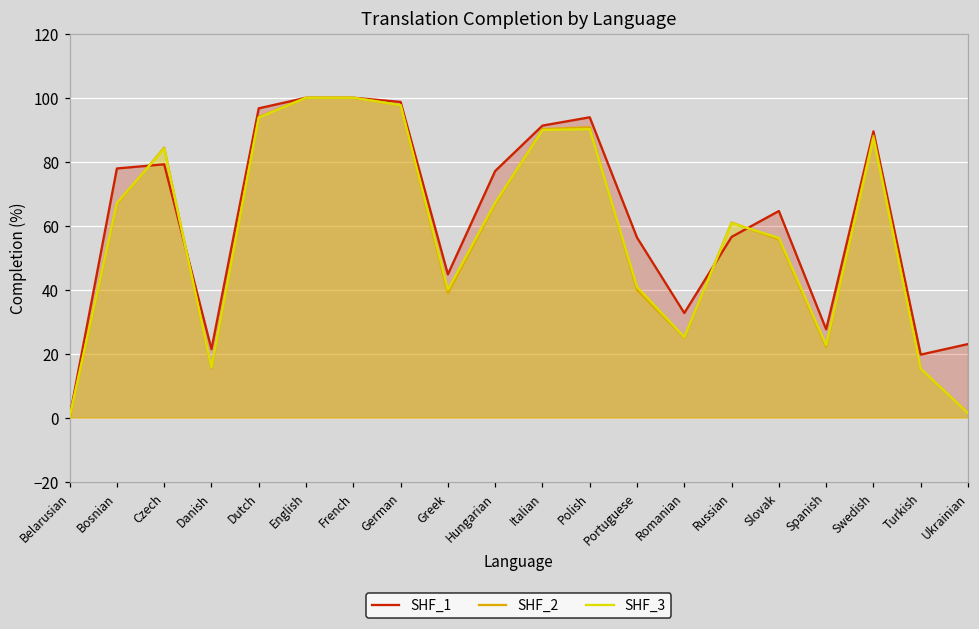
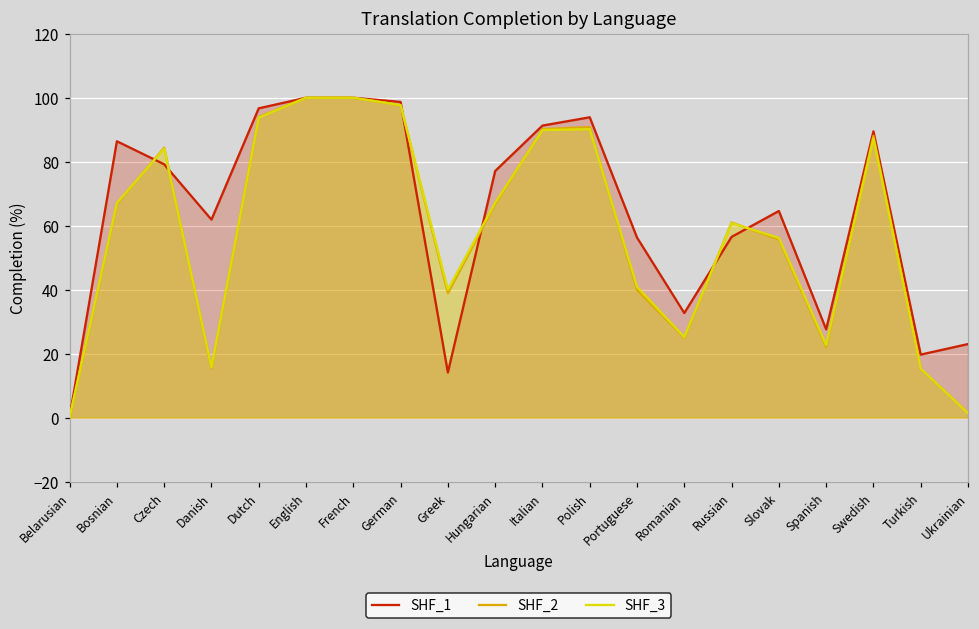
SHF_1, Bosnian: 78 -> 86
SHF_1, Danish: 21 -> 62
SHF_1, Greek: 45 -> 14
